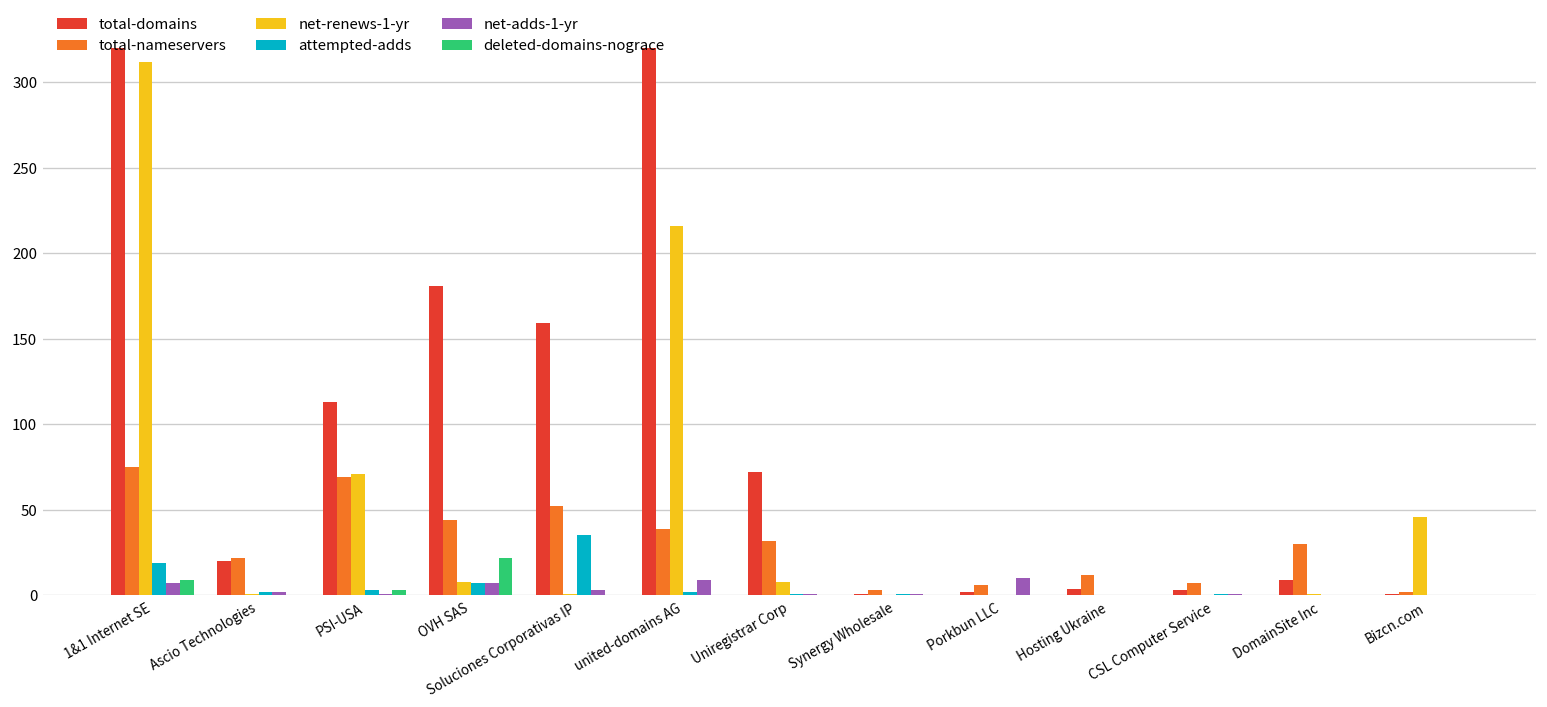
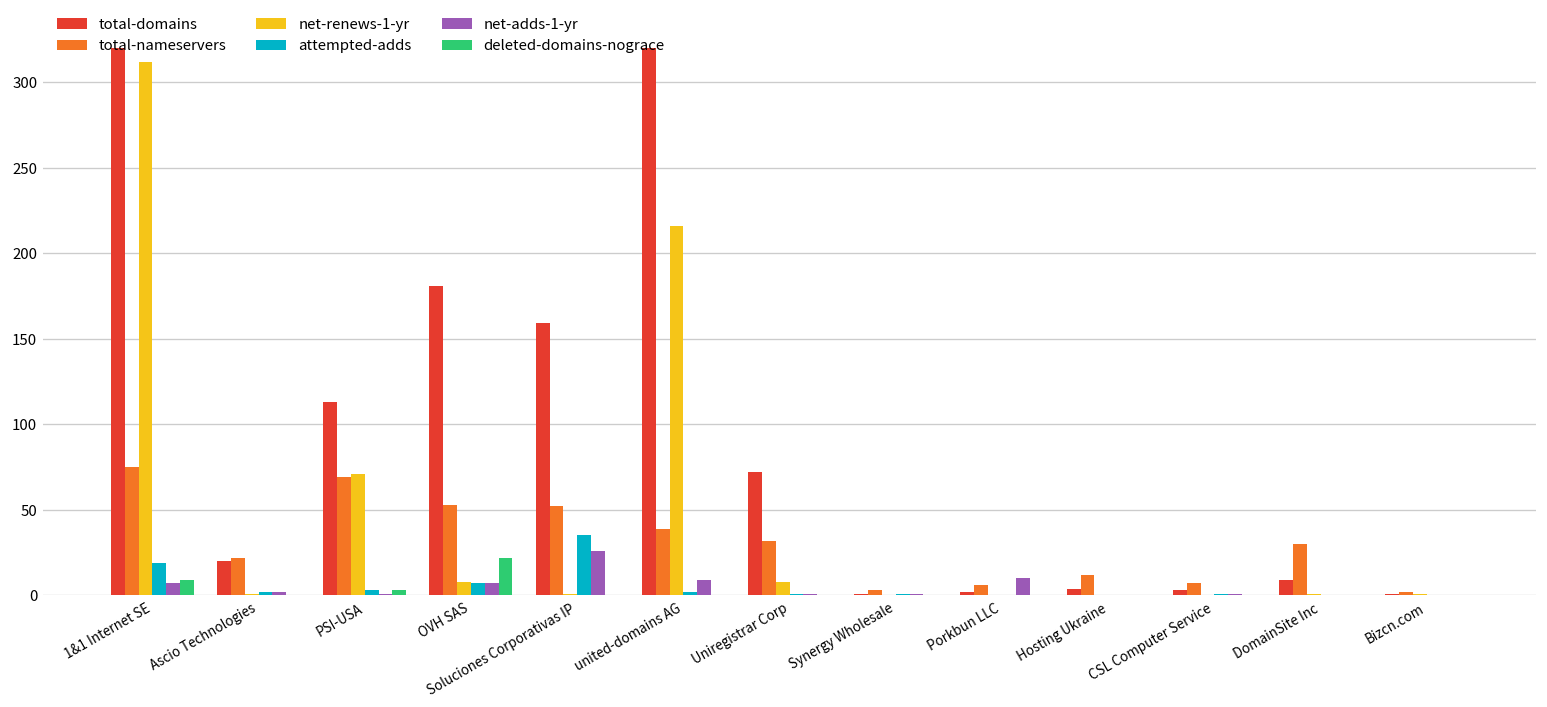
total-nameservers, OVH SAS: 44 -> 53
net-adds-1-yr, Soluciones Corporativas IP: 3 -> 26
net-renews-1-yr, Bizcn.com: 46 -> 1
